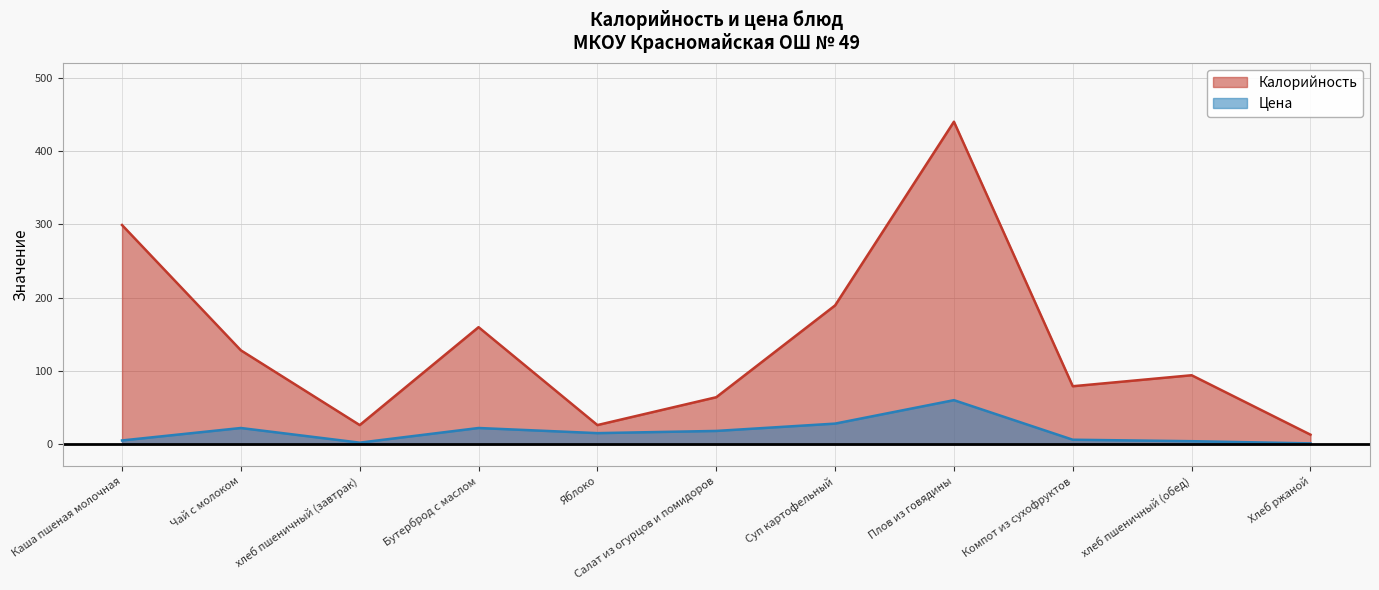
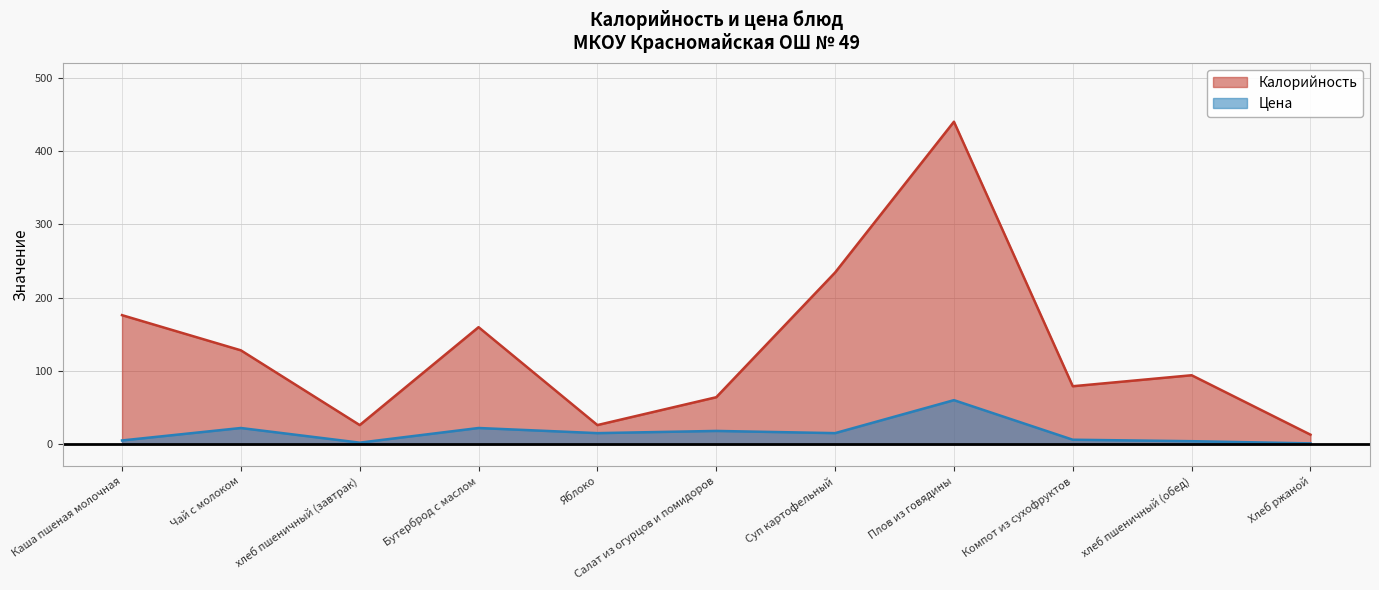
Калорийность, Каша пшеная молочная: 300 -> 180
Калорийность, Суп картофельный: 190 -> 230
Цена, Суп картофельный: 30 -> 20
